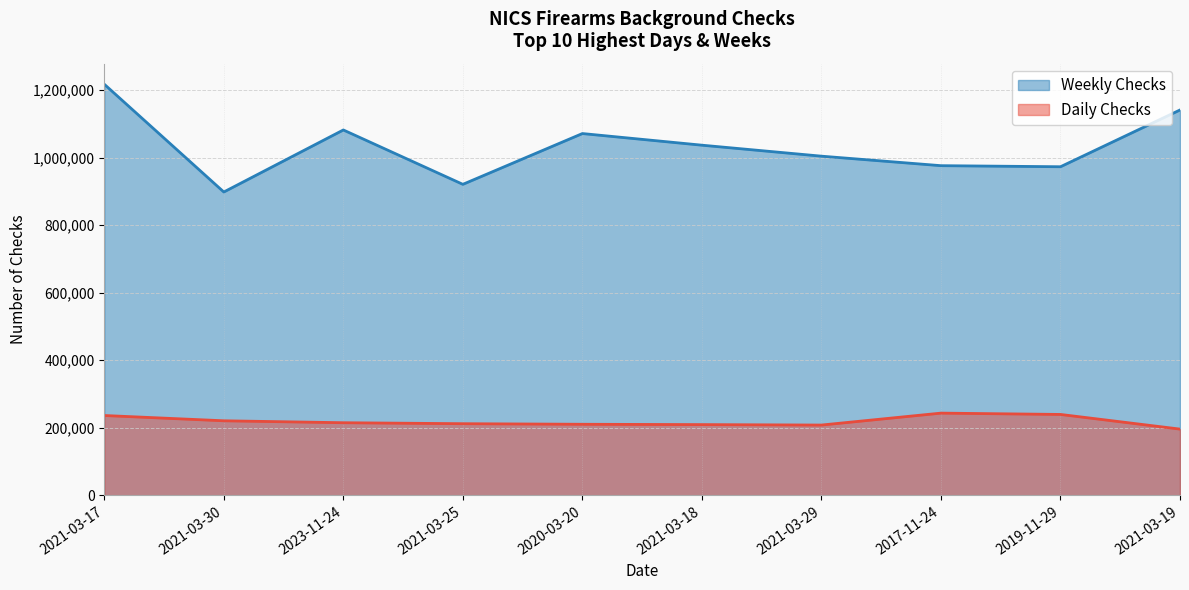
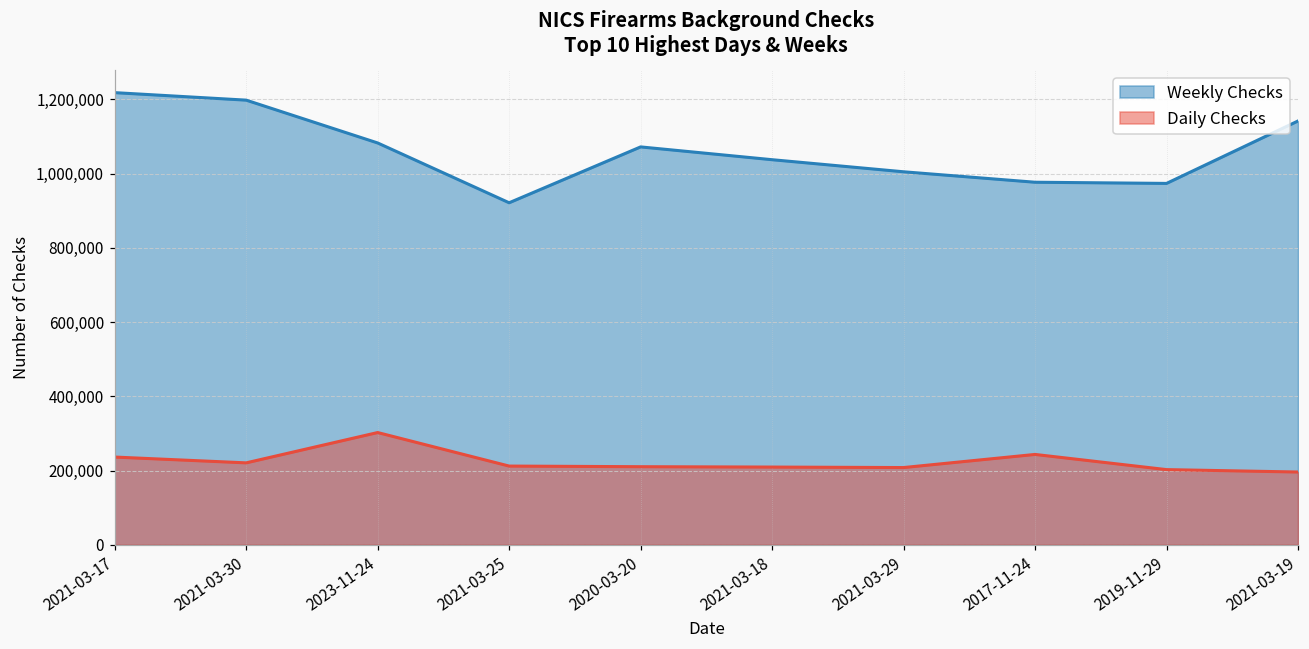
Weekly Checks, 2021-03-30: 900,000 -> 1,200,000
Daily Checks, 2023-11-24: 210,000 -> 300,000
Daily Checks, 2019-11-29: 240,000 -> 200,000
